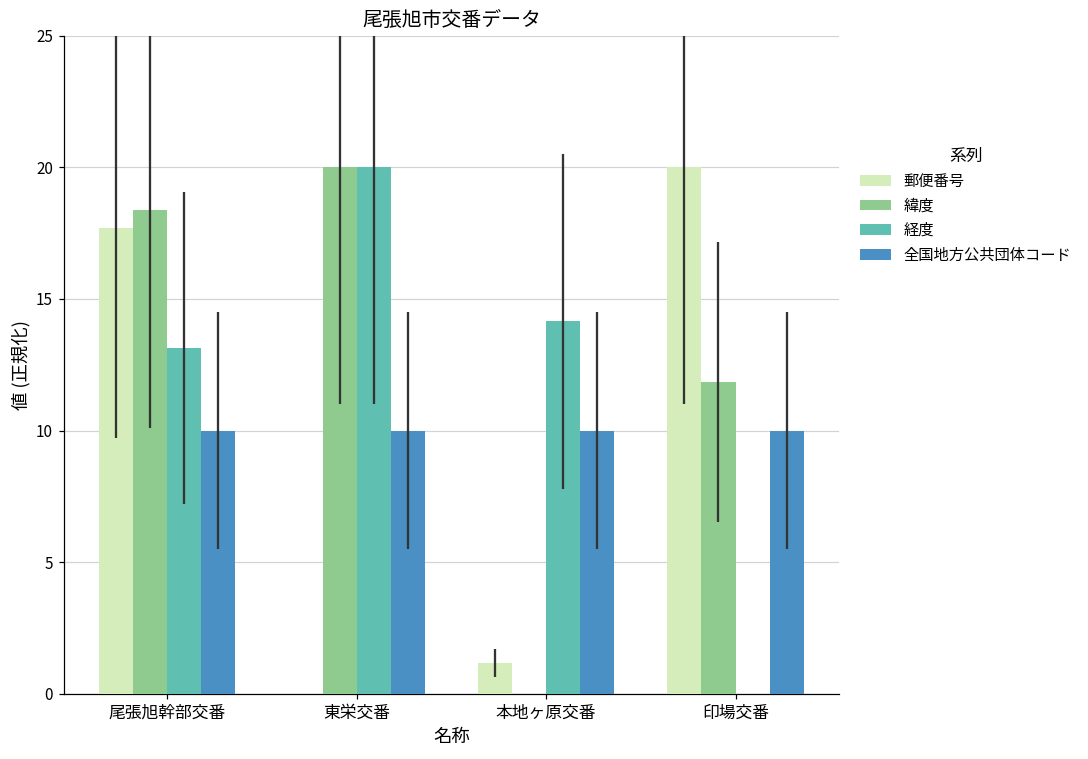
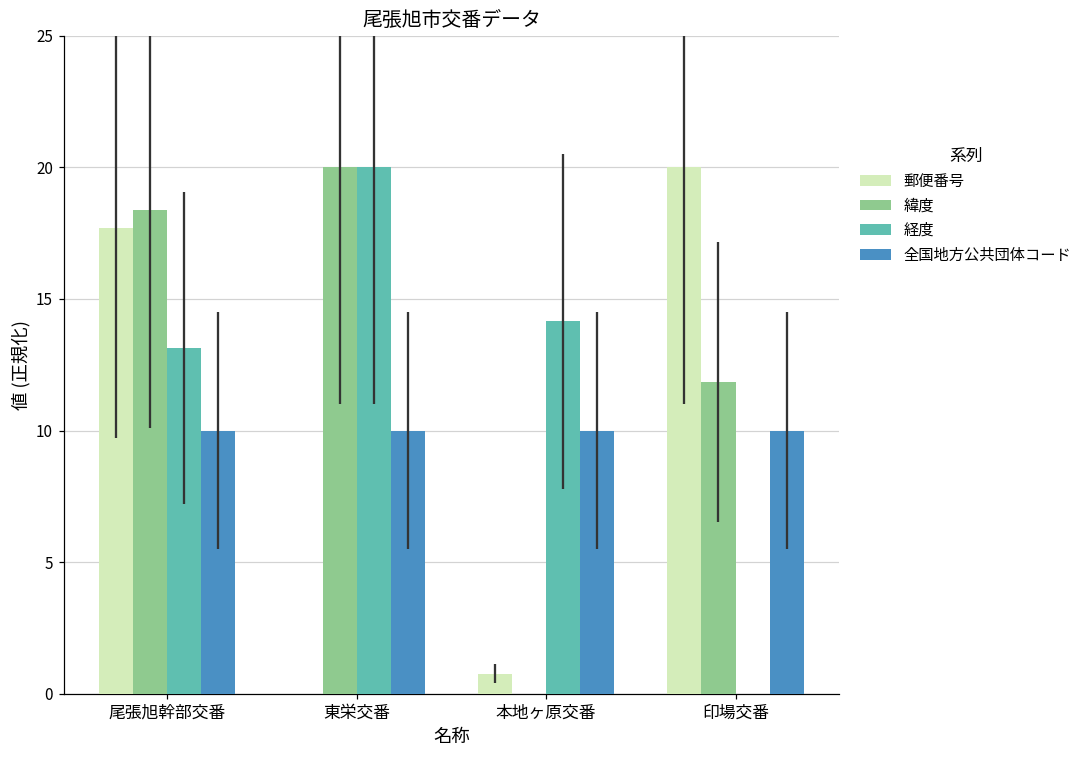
郵便番号, 本地ヶ原交番: 1.2 -> 0.8
